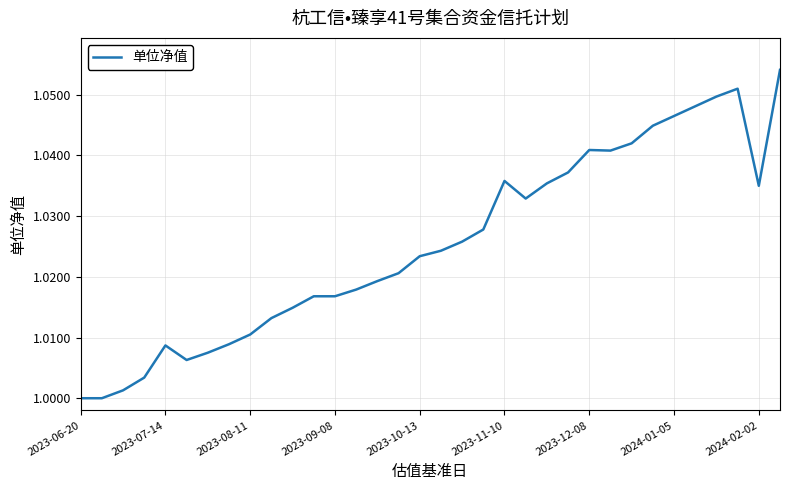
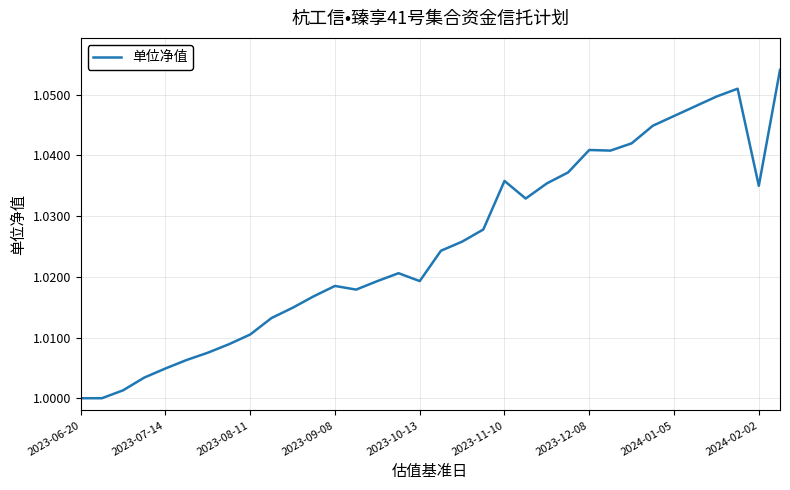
2023-07-14: 1.009 -> 1.005
2023-09-08: 1.017 -> 1.019
2023-10-13: 1.023 -> 1.019
